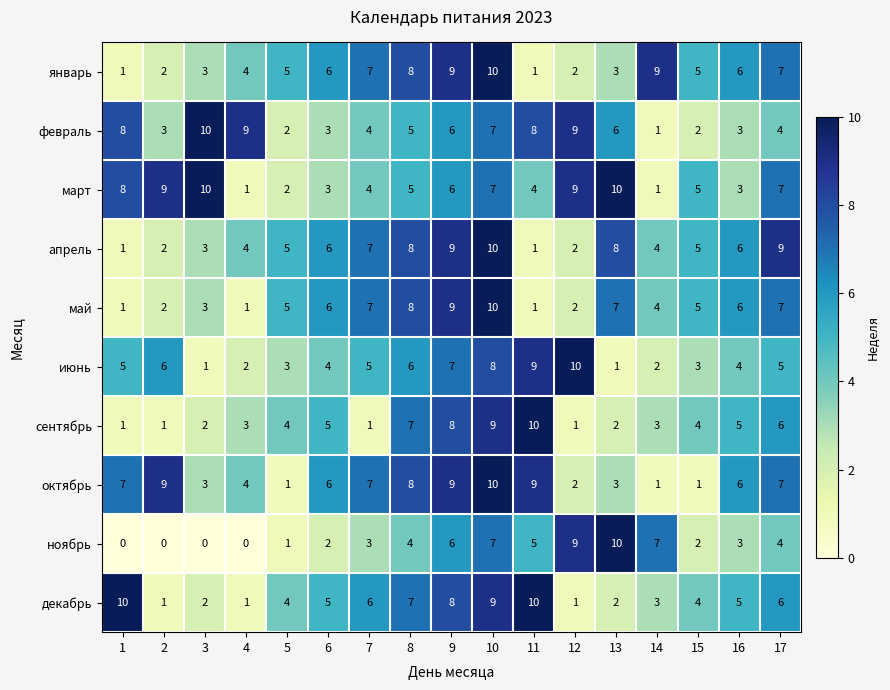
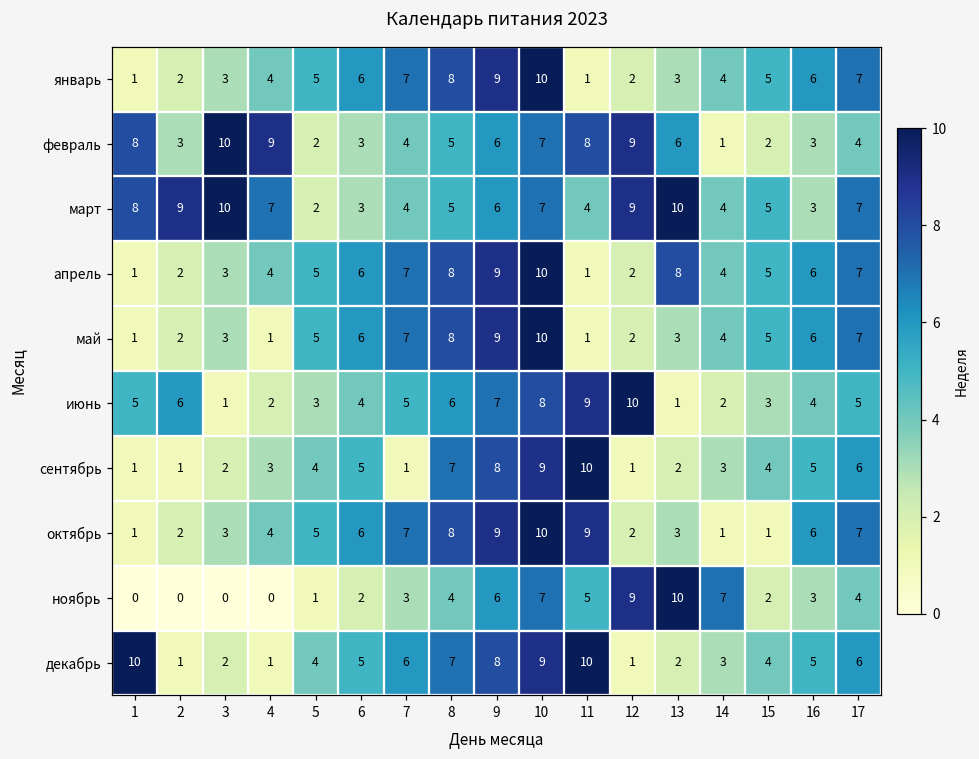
январь, 14: 9 -> 4
март, 4: 1 -> 7
март, 14: 1 -> 4
апрель, 17: 9 -> 7
май, 13: 7 -> 3
октябрь, 1: 7 -> 1
октябрь, 2: 9 -> 2
октябрь, 5: 1 -> 5
